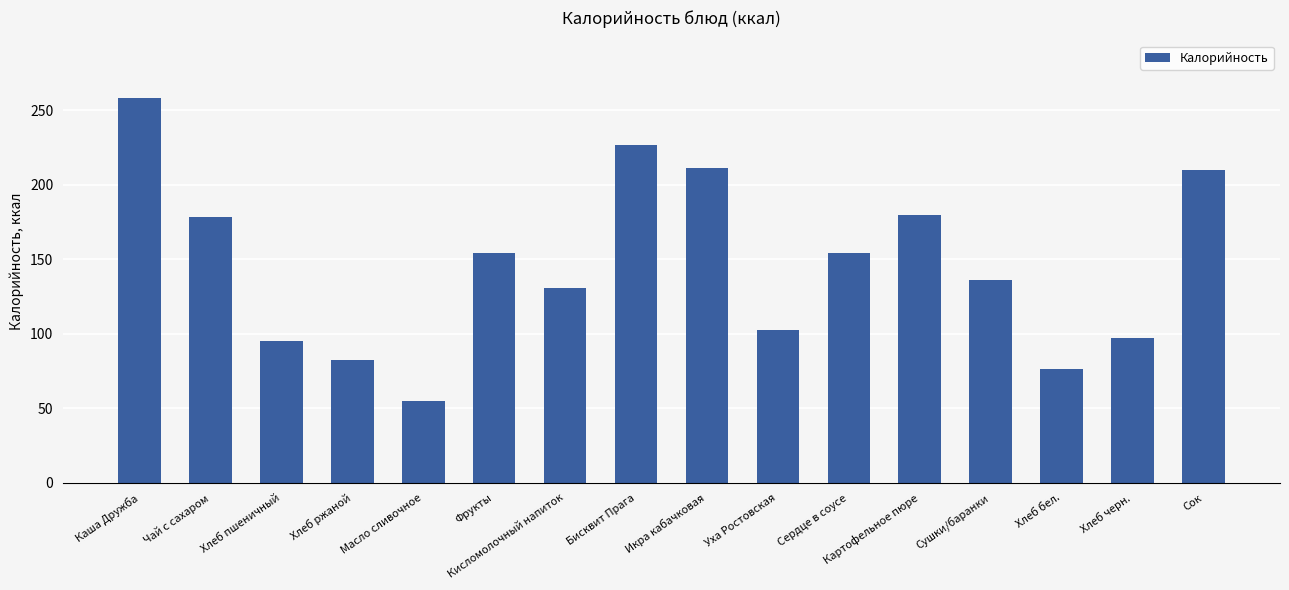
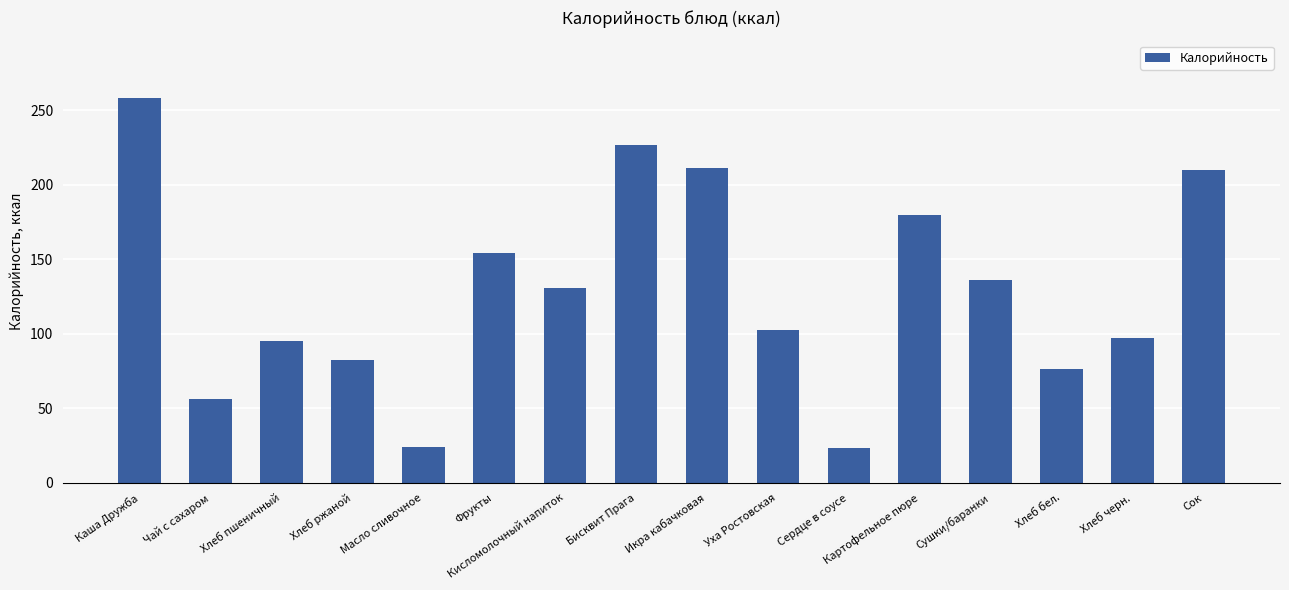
Чай с сахаром: 179 -> 56
Масло сливочное: 55 -> 24
Сердце в соусе: 154 -> 24
